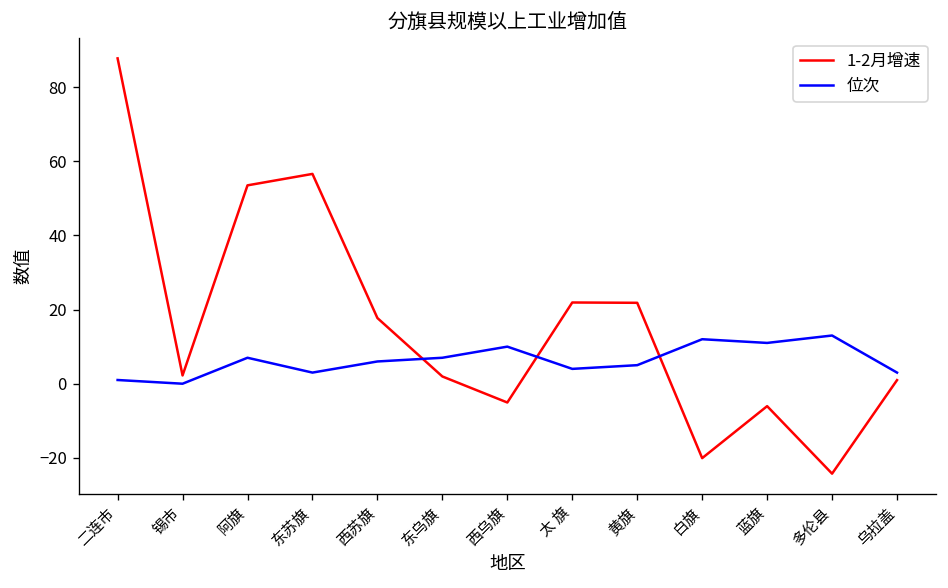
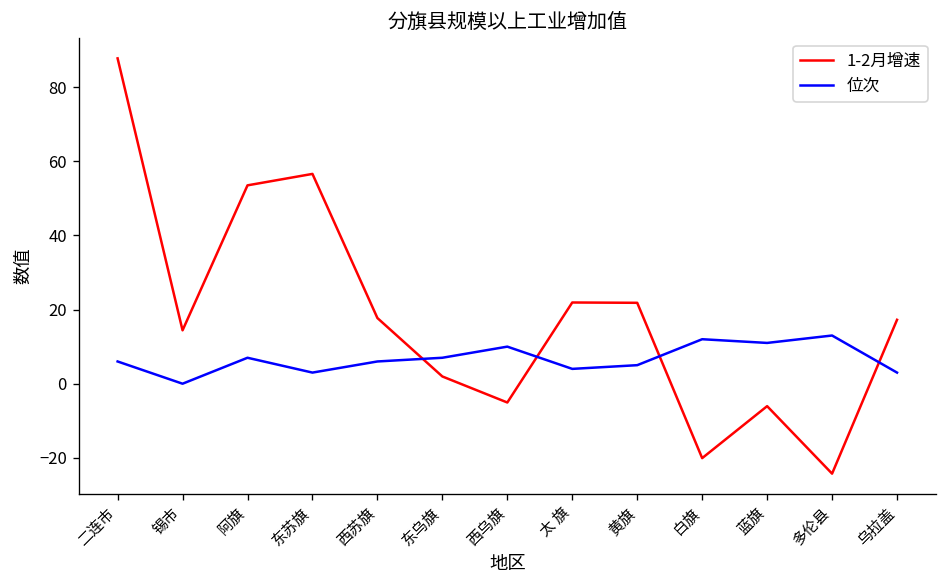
位次, 二连市: 1 -> 6
1-2月增速, 锡市: 2 -> 14
1-2月增速, 乌拉盖: 1 -> 17
